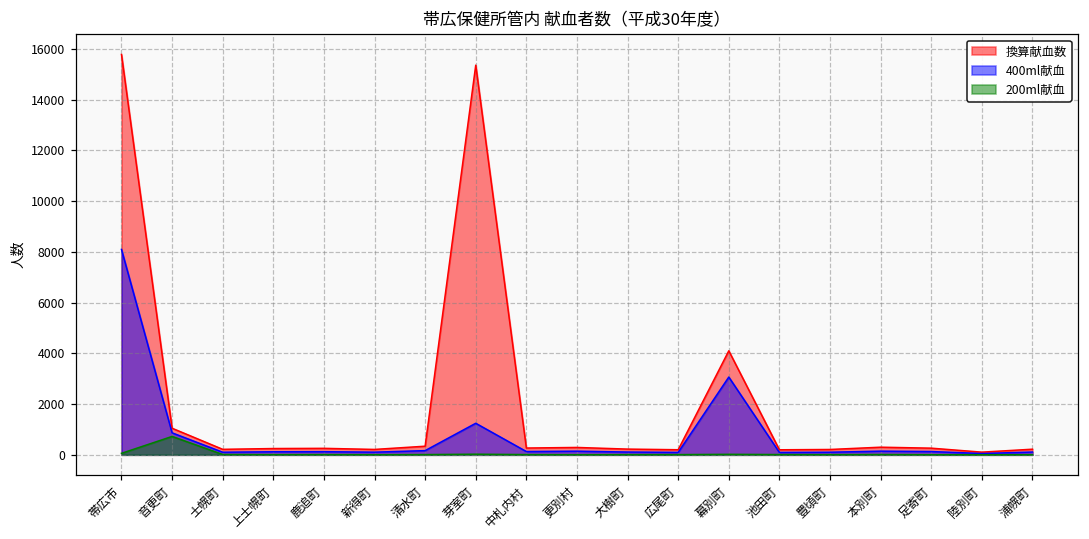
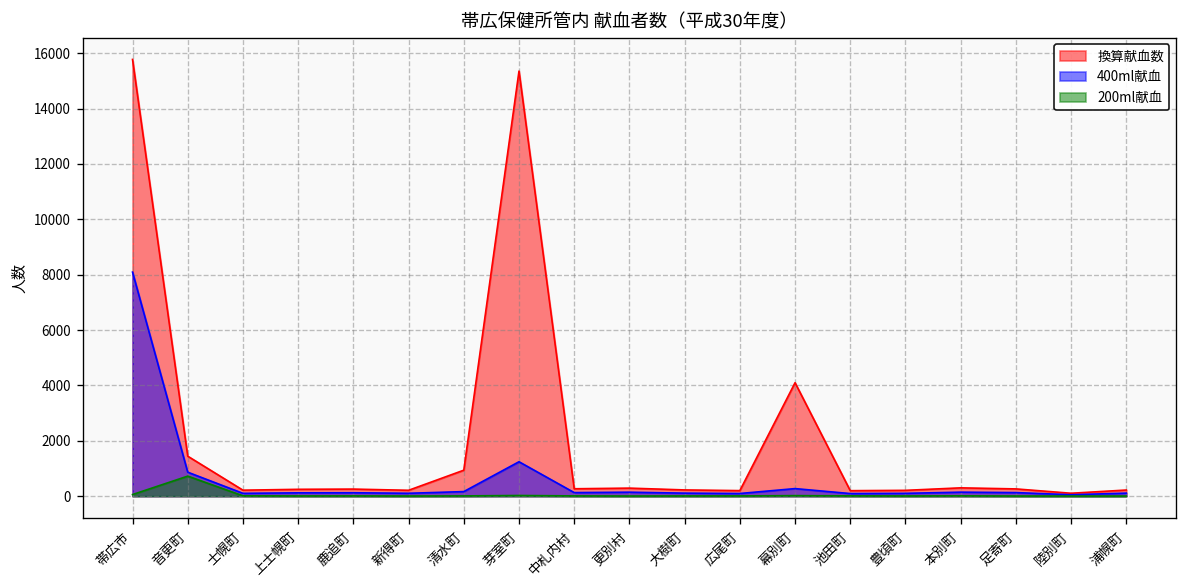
換算献血数, 音更町: 1000 -> 1400
換算献血数, 清水町: 300 -> 900
400ml献血, 幕別町: 3100 -> 300
